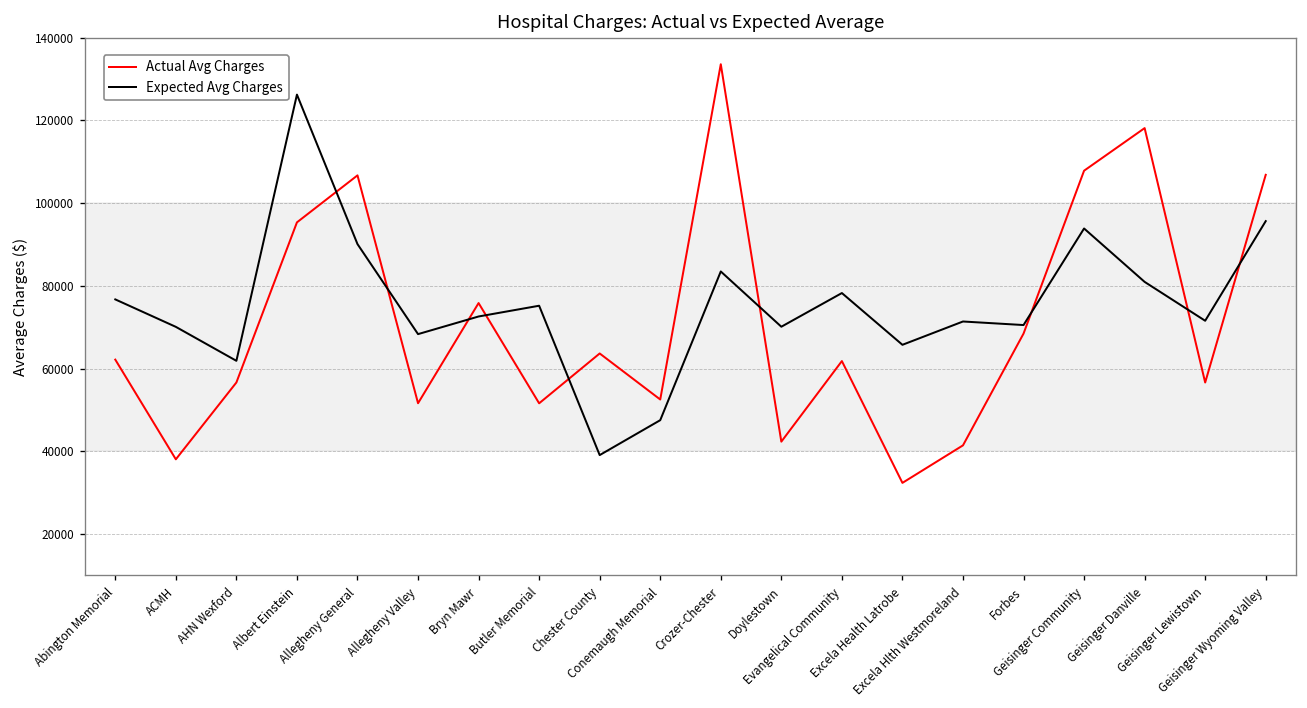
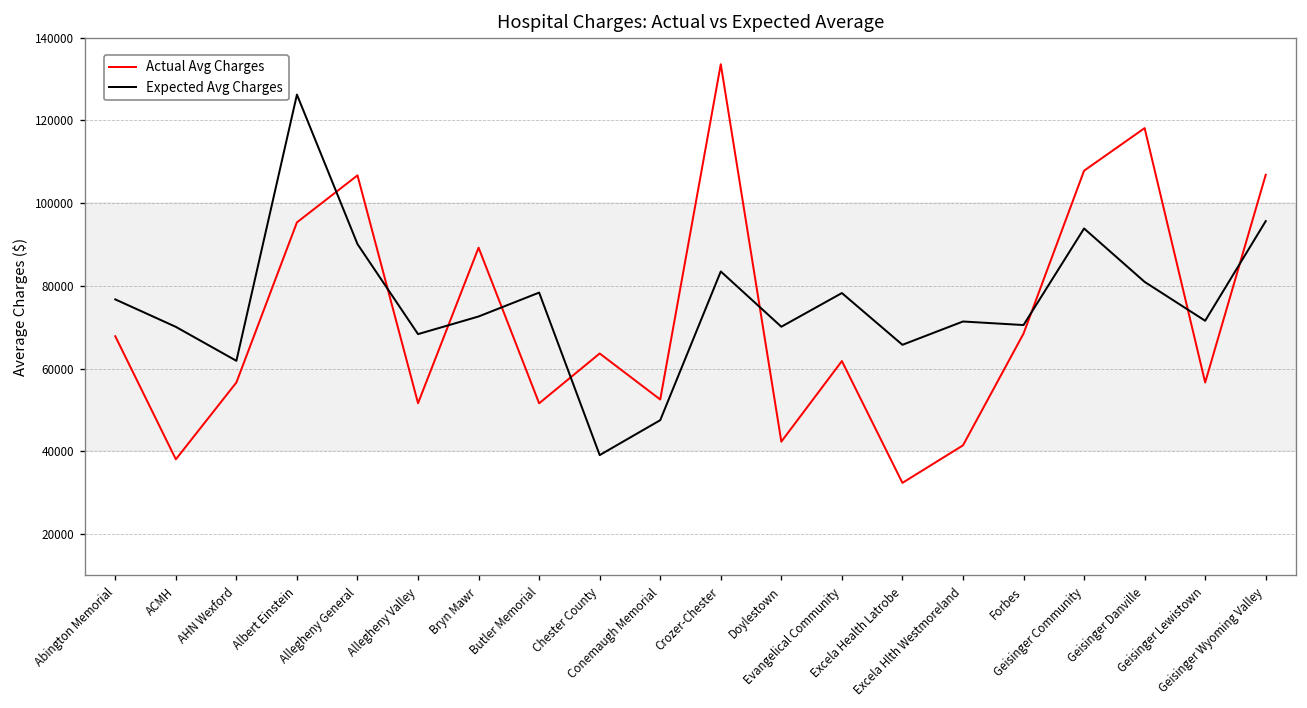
Actual Avg Charges, Abington Memorial: 62000 -> 68000
Actual Avg Charges, Bryn Mawr: 76000 -> 89000
Expected Avg Charges, Butler Memorial: 75000 -> 78000
